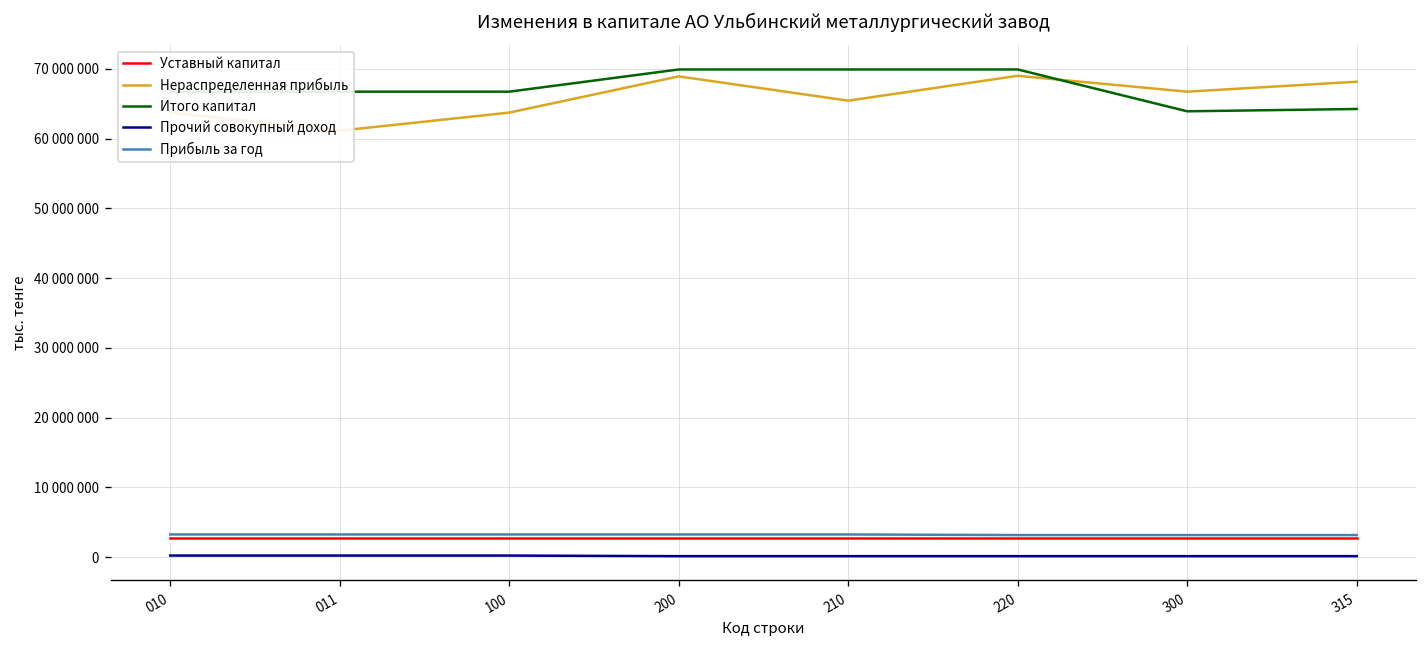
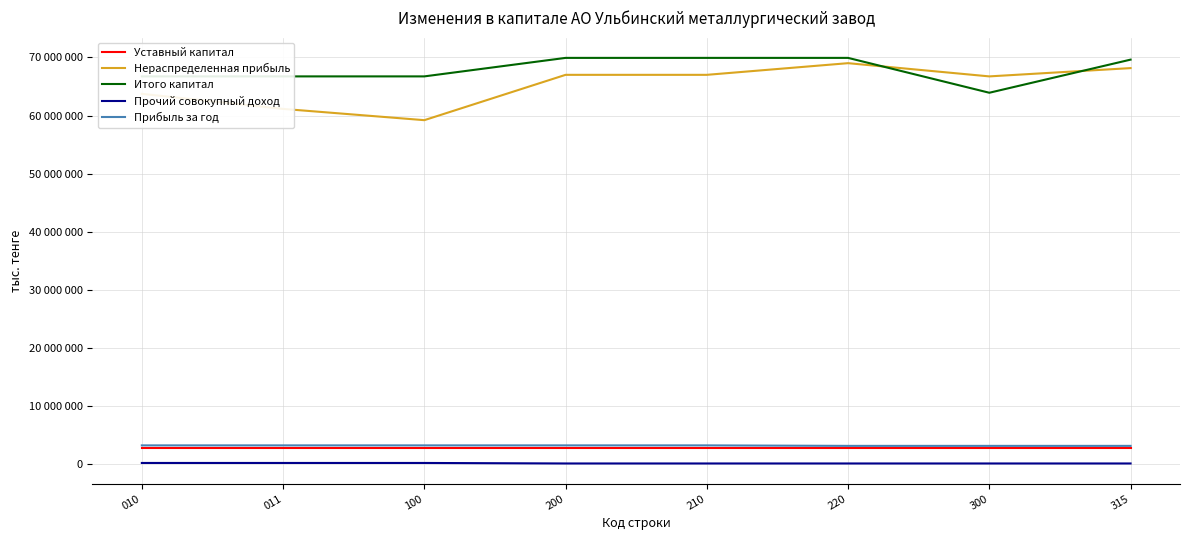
Нераспределенная прибыль, 100: 64000000 -> 59000000
Нераспределенная прибыль, 200: 69000000 -> 67000000
Нераспределенная прибыль, 210: 65000000 -> 67000000
Итого капитал, 315: 64000000 -> 70000000
